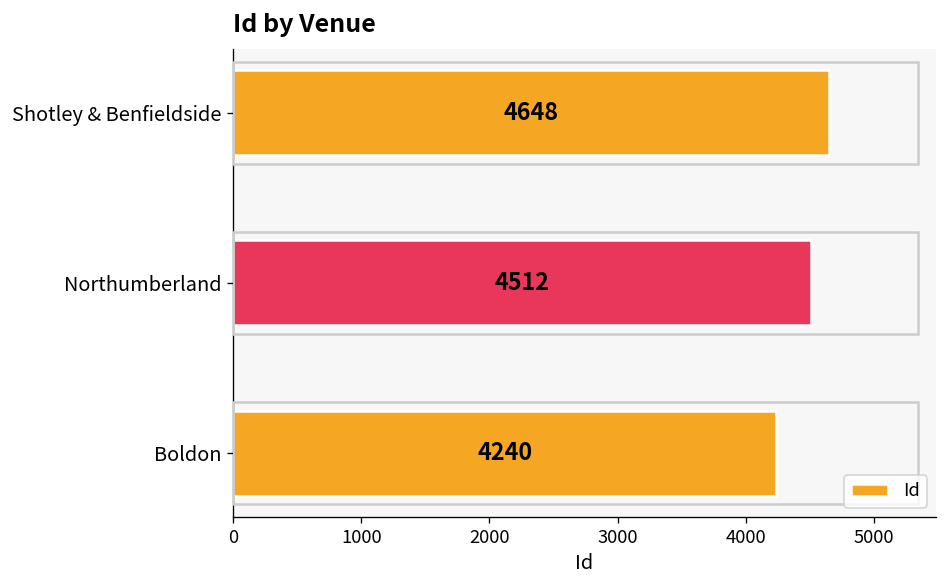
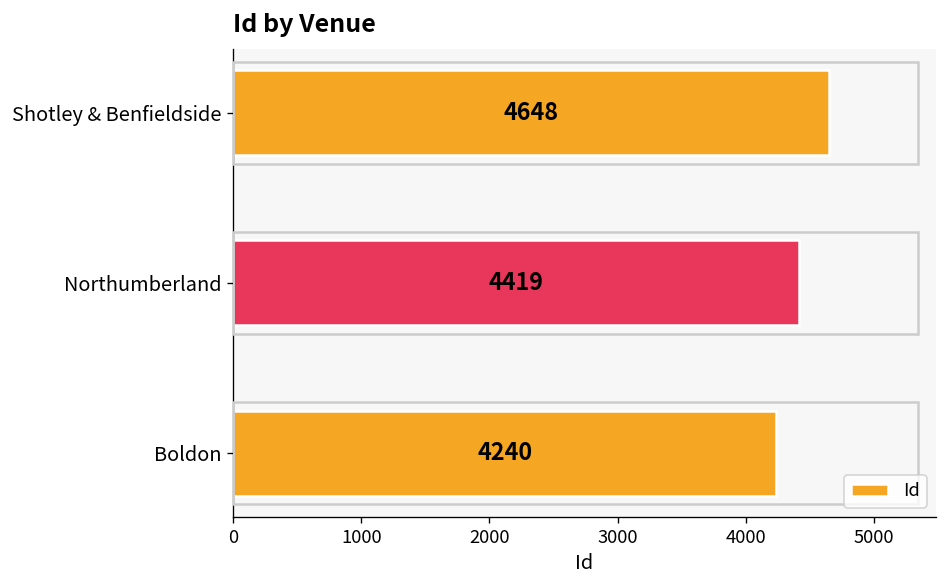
Northumberland: 4512 -> 4419
